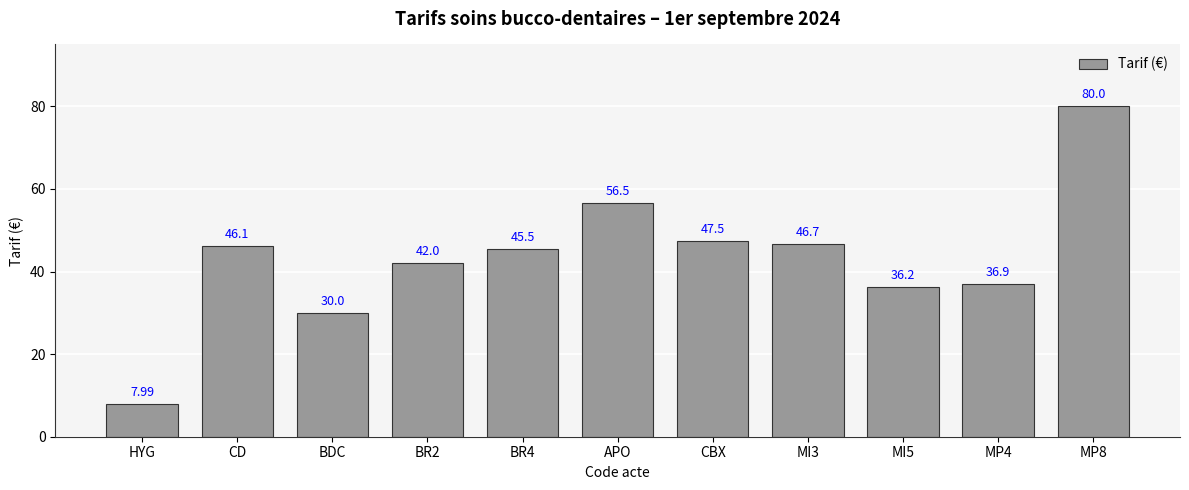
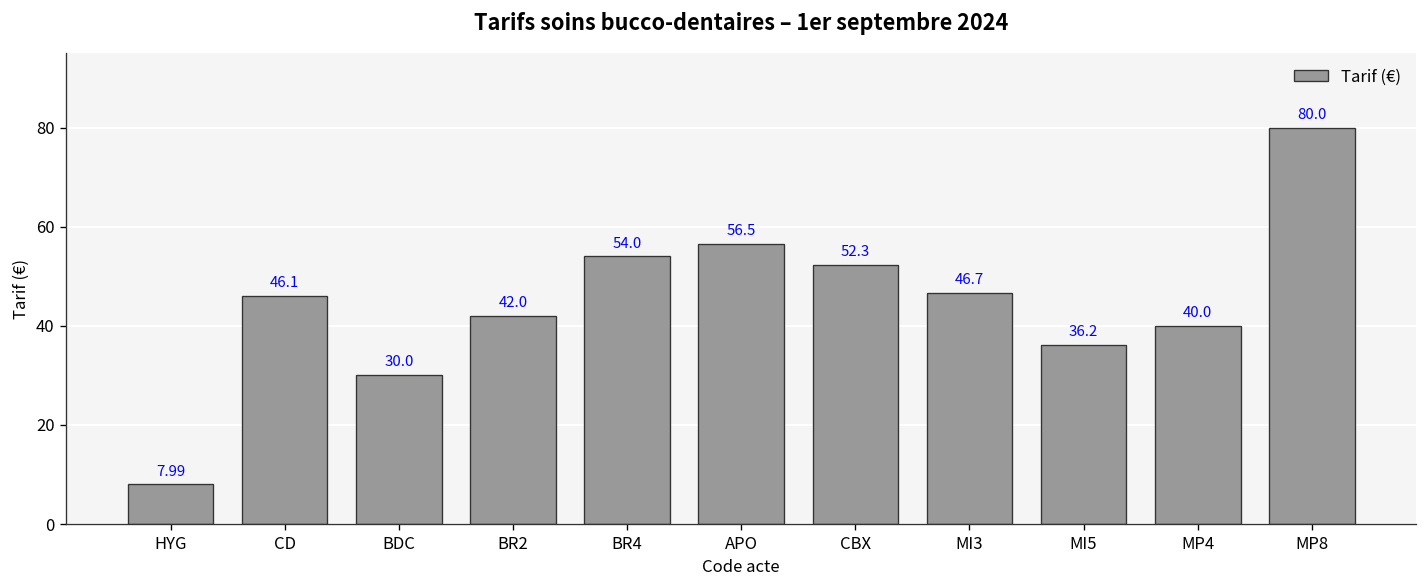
BR4: 45.5 -> 54.0
CBX: 47.5 -> 52.3
MP4: 36.9 -> 40.0
